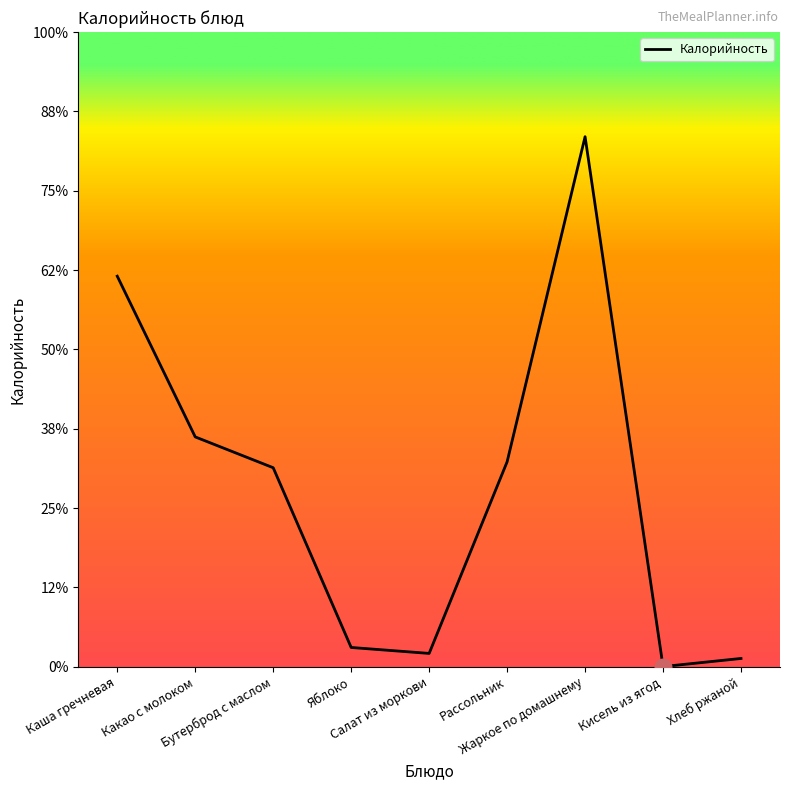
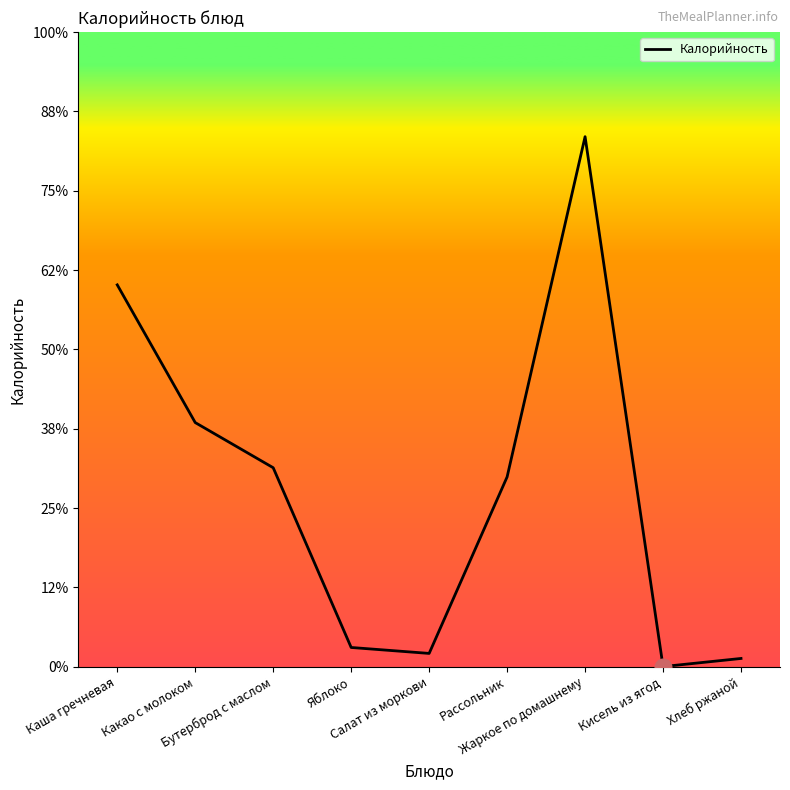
Калорийность, Каша гречневая: 62% -> 60%
Калорийность, Какао с молоком: 36% -> 38%
Калорийность, Рассольник: 32% -> 30%
